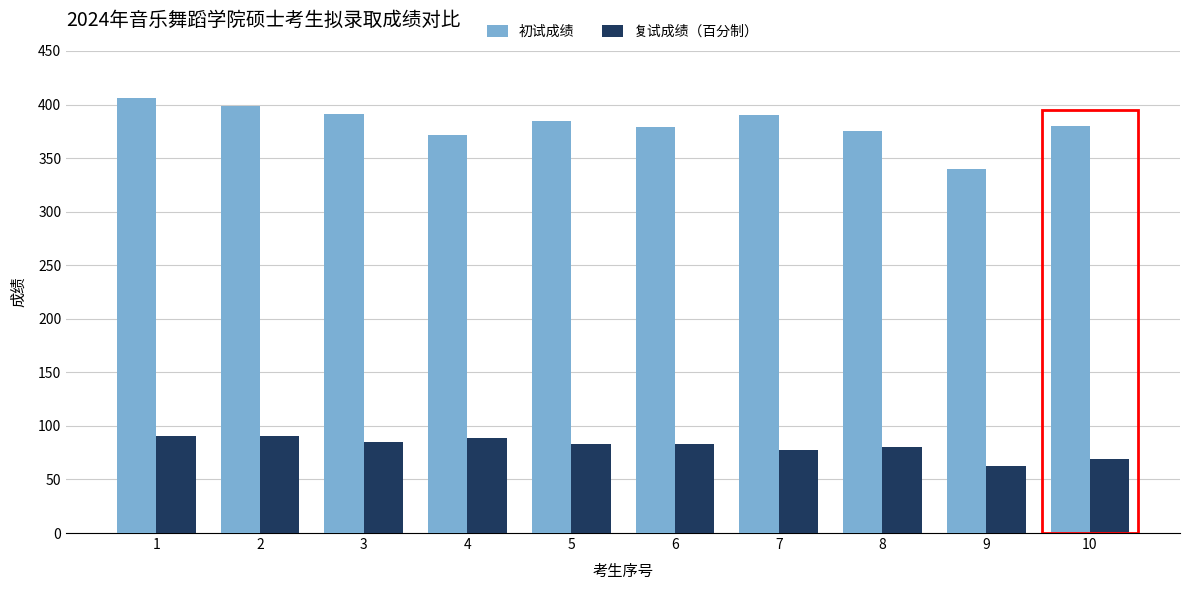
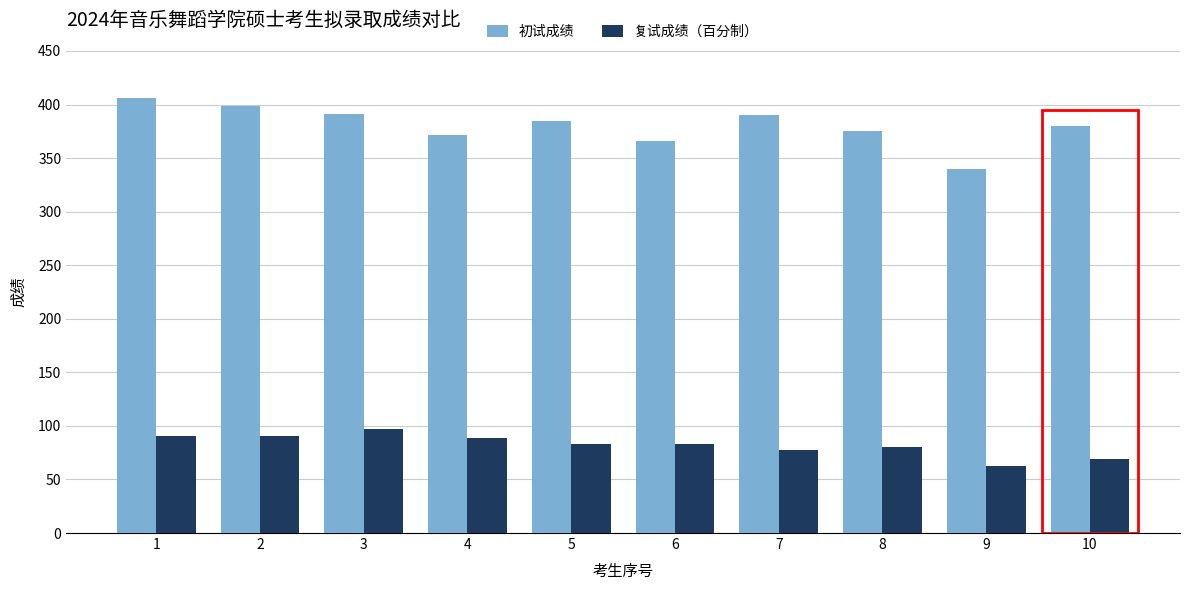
复试成绩（百分制）, 3: 85 -> 97
初试成绩, 6: 379 -> 366
